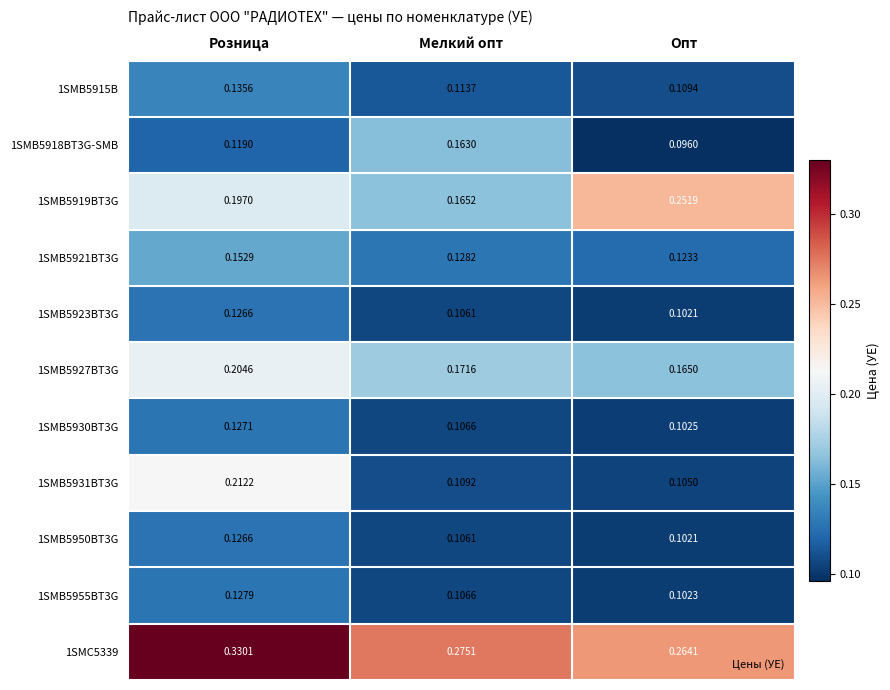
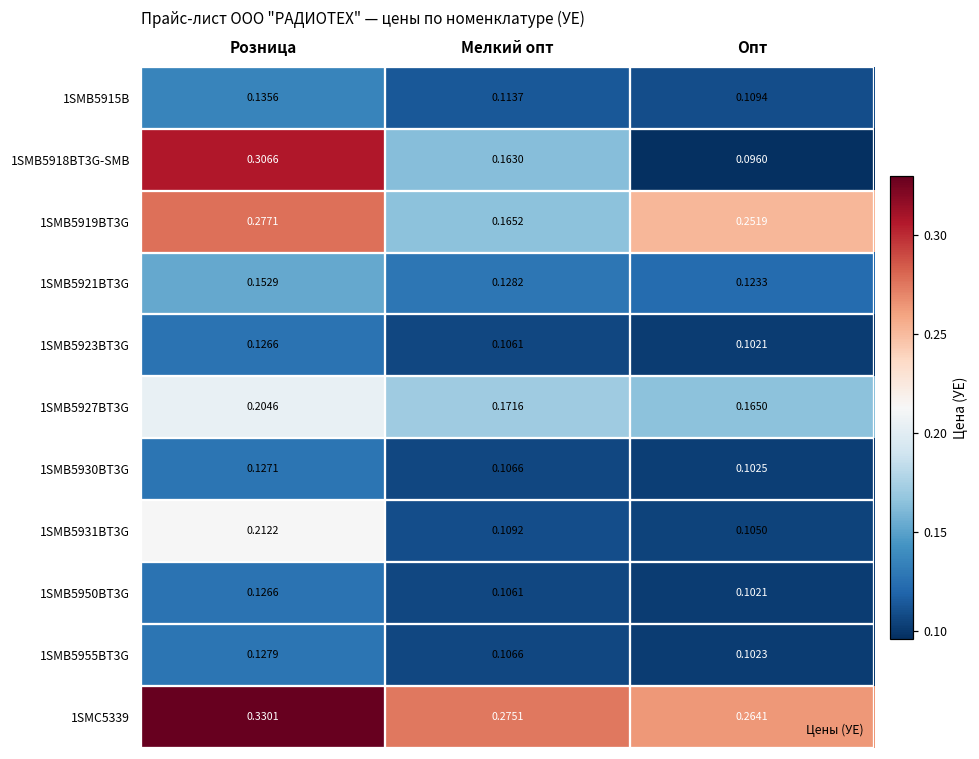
1SMB5918BT3G-SMB, Розница: 0.1190 -> 0.3066
1SMB5919BT3G, Розница: 0.1970 -> 0.2771
